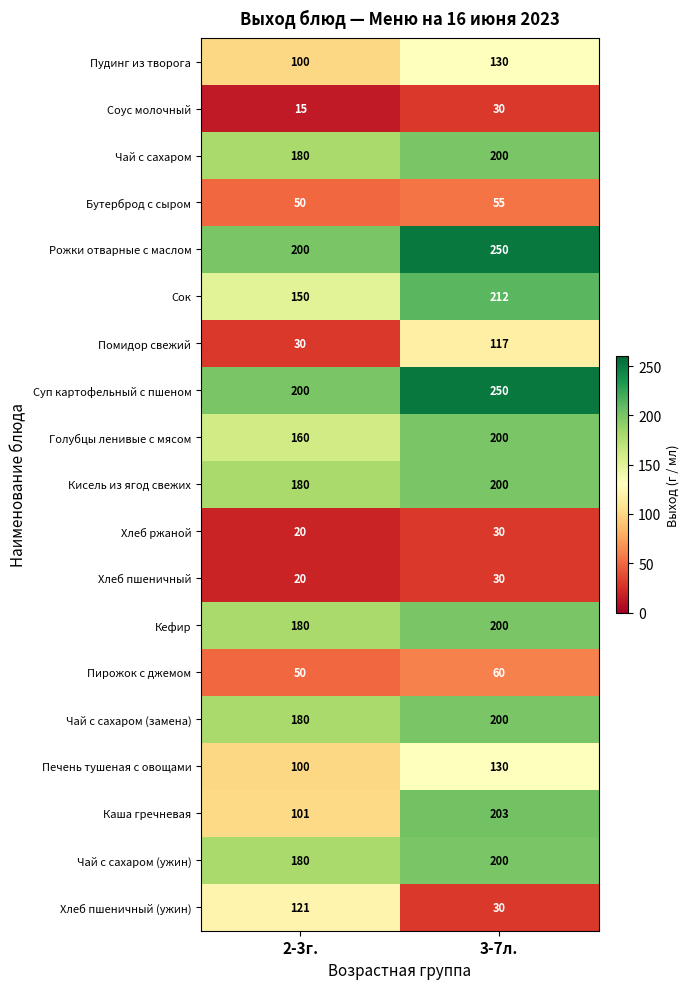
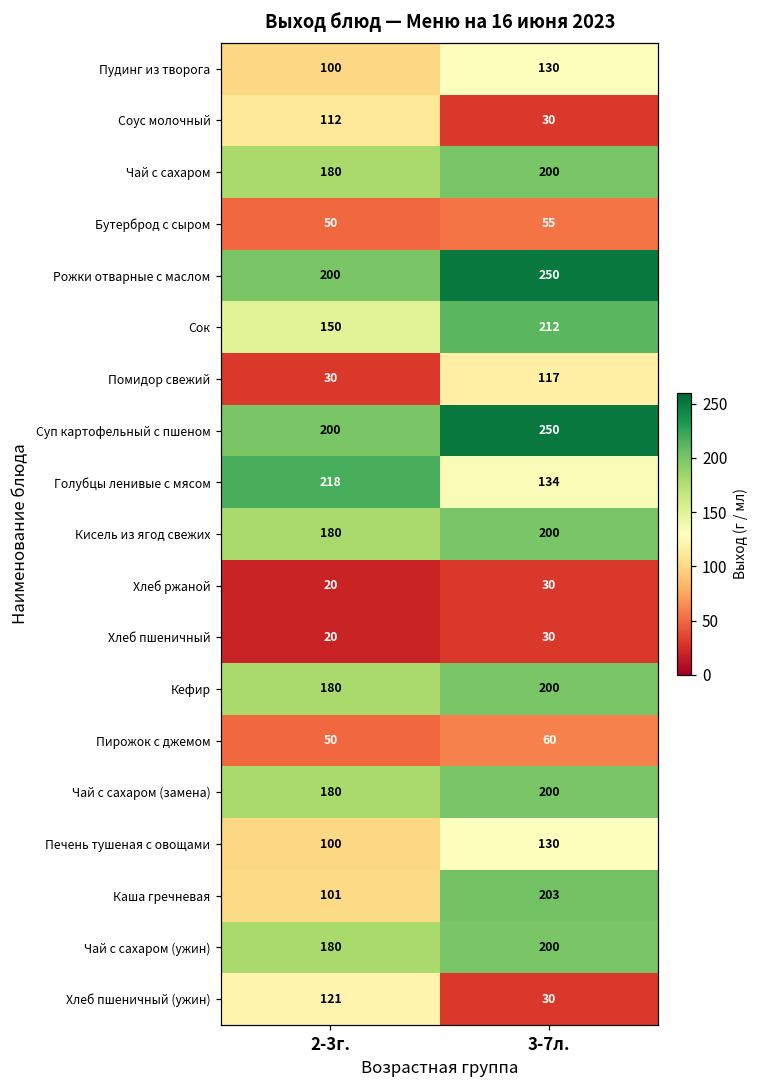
Соус молочный, 2-3г.: 15 -> 112
Голубцы ленивые с мясом, 2-3г.: 160 -> 218
Голубцы ленивые с мясом, 3-7л.: 200 -> 134
